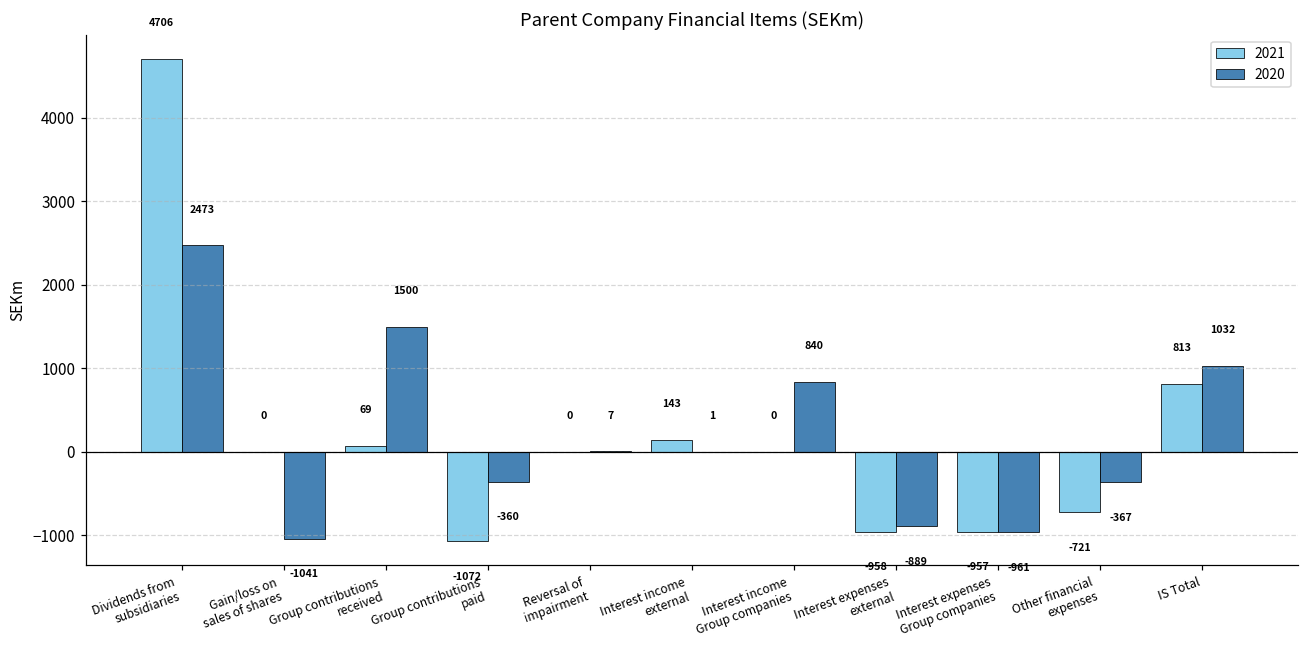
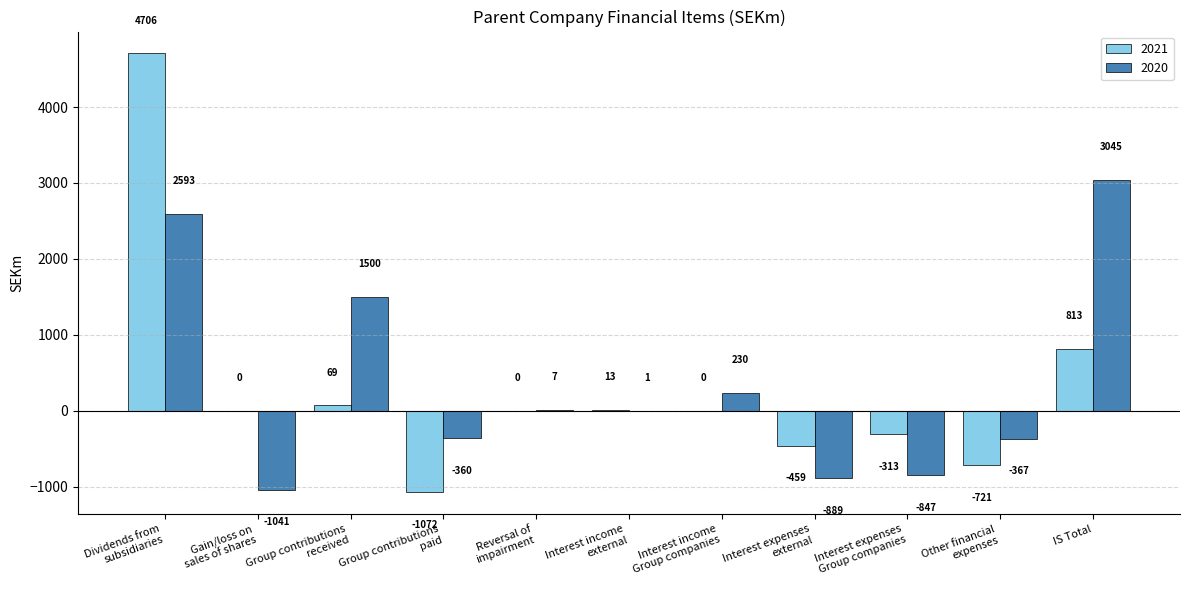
2020, Dividends from subsidiaries: 2473 -> 2593
2021, Interest income external: 143 -> 13
2020, Interest income Group companies: 840 -> 230
2021, Interest expenses external: -958 -> -459
2021, Interest expenses Group companies: -957 -> -313
2020, Interest expenses Group companies: -961 -> -847
2020, IS Total: 1032 -> 3045
